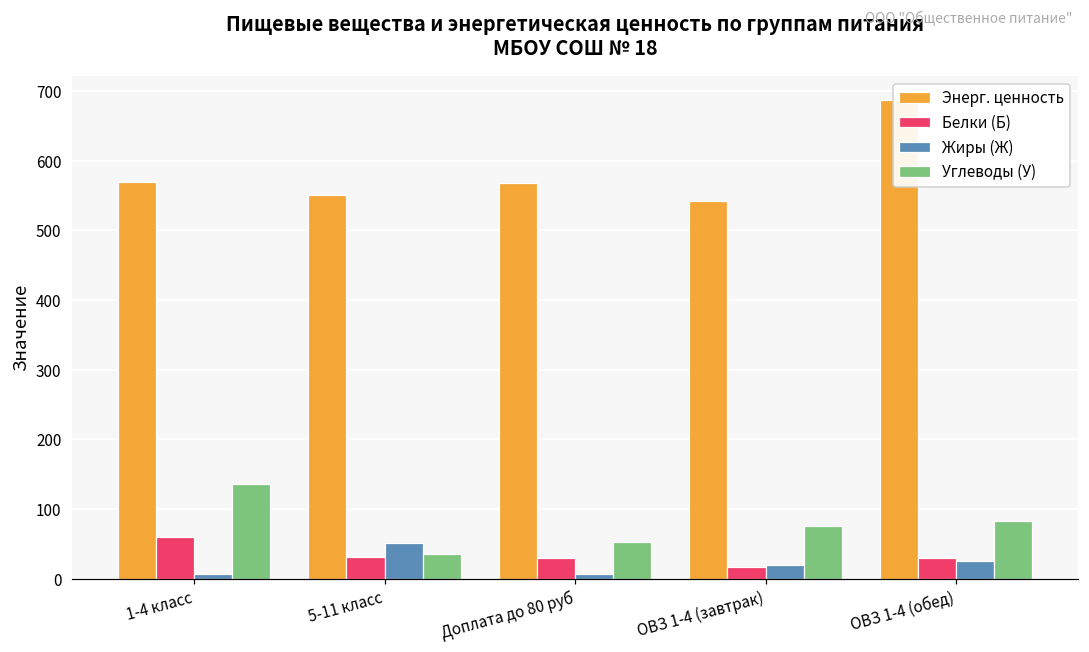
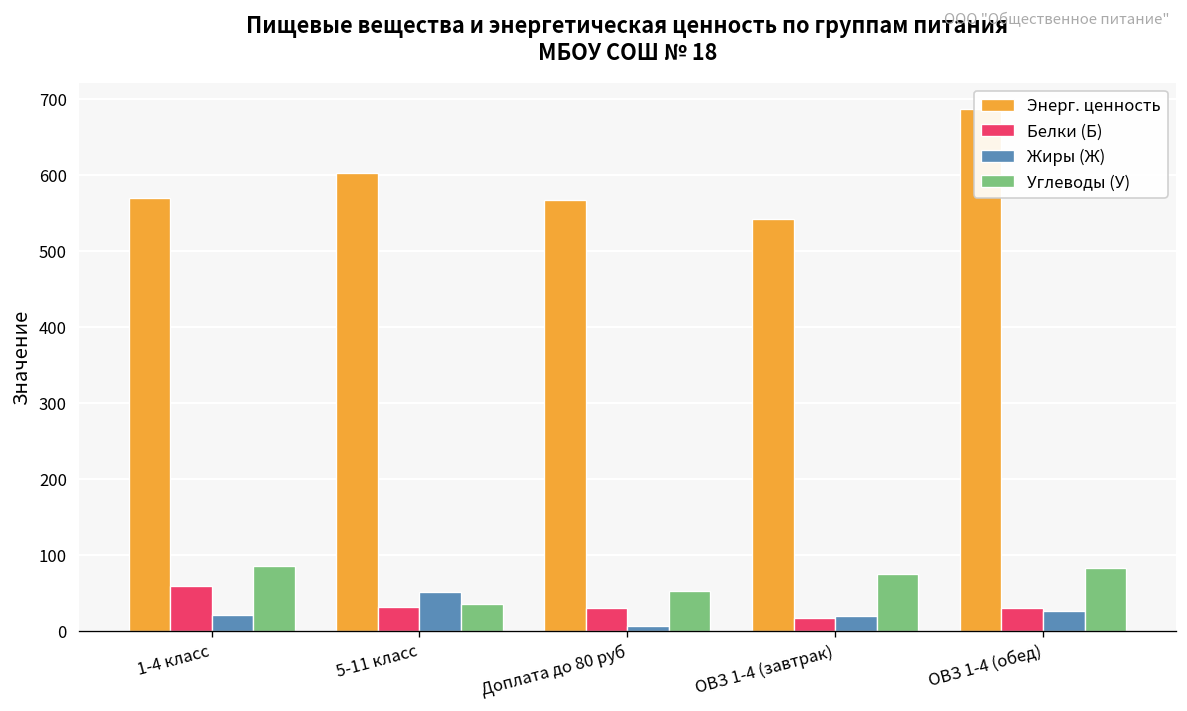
Жиры (Ж), 1-4 класс: 10 -> 20
Углеводы (У), 1-4 класс: 140 -> 90
Энерг. ценность, 5-11 класс: 550 -> 600
